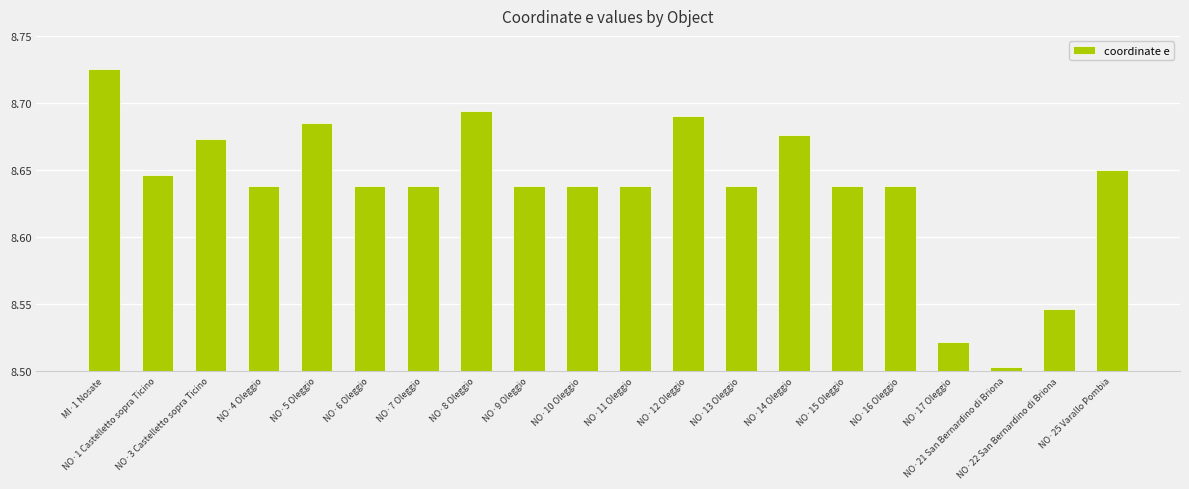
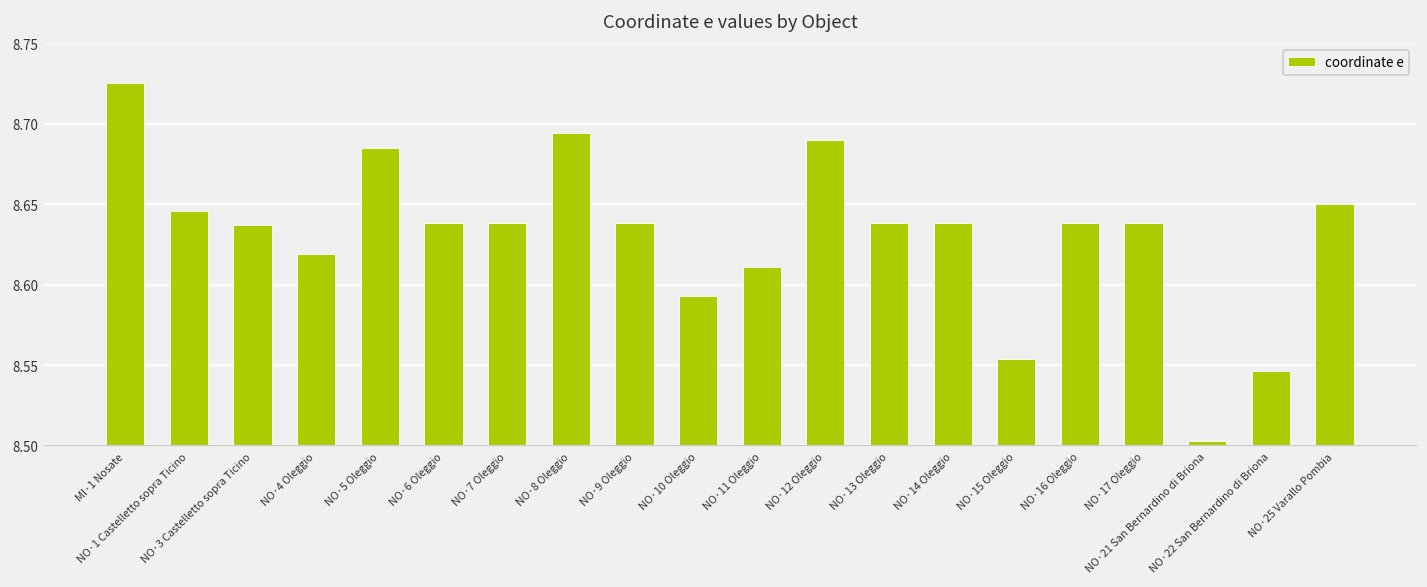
NO·3 Castelletto sopra Ticino: 8.673 -> 8.637
NO·4 Oleggio: 8.638 -> 8.619
NO·10 Oleggio: 8.638 -> 8.593
NO·11 Oleggio: 8.638 -> 8.611
NO·14 Oleggio: 8.676 -> 8.638
NO·15 Oleggio: 8.638 -> 8.554
NO·17 Oleggio: 8.522 -> 8.638
